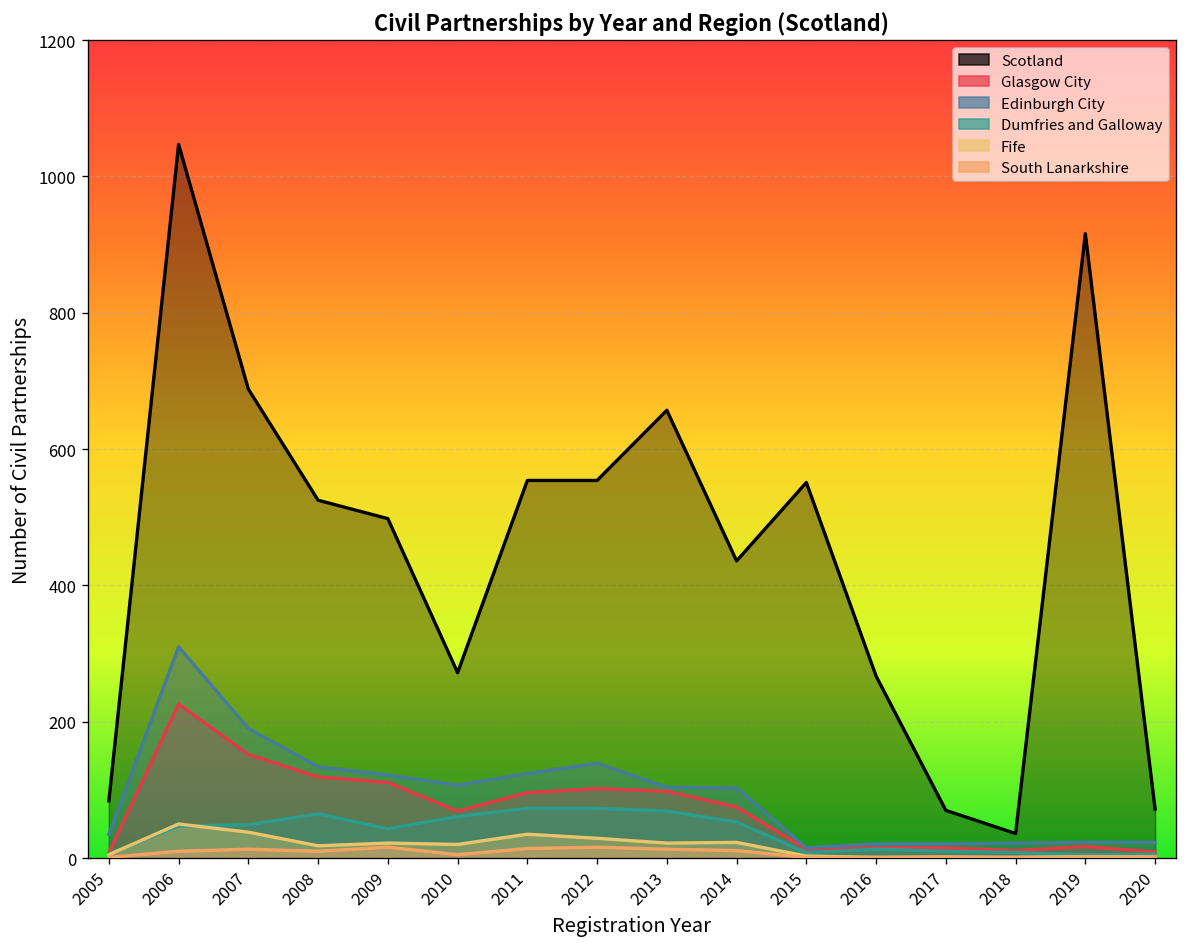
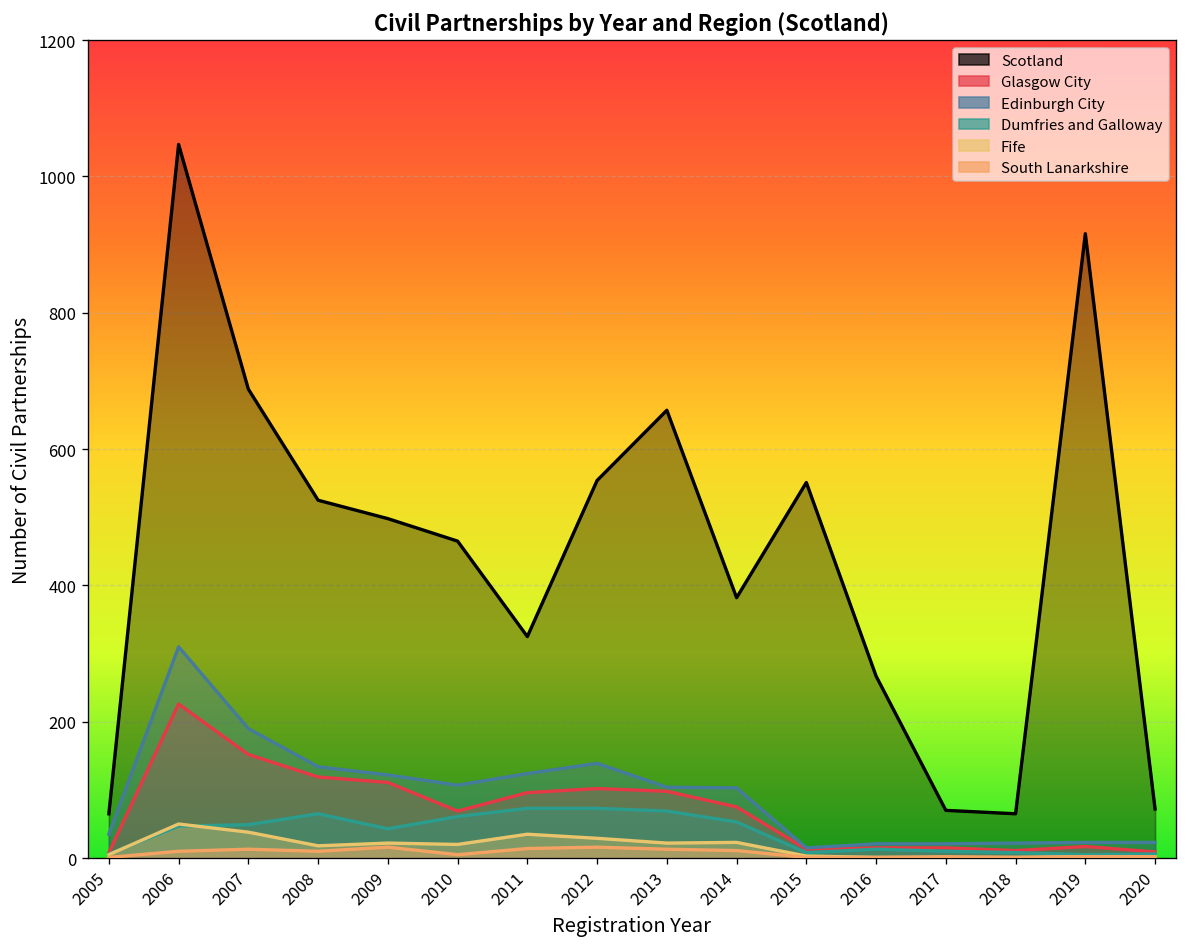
Scotland, 2005: 80 -> 70
Scotland, 2010: 270 -> 470
Scotland, 2011: 550 -> 330
Scotland, 2014: 440 -> 380
Scotland, 2018: 40 -> 70
